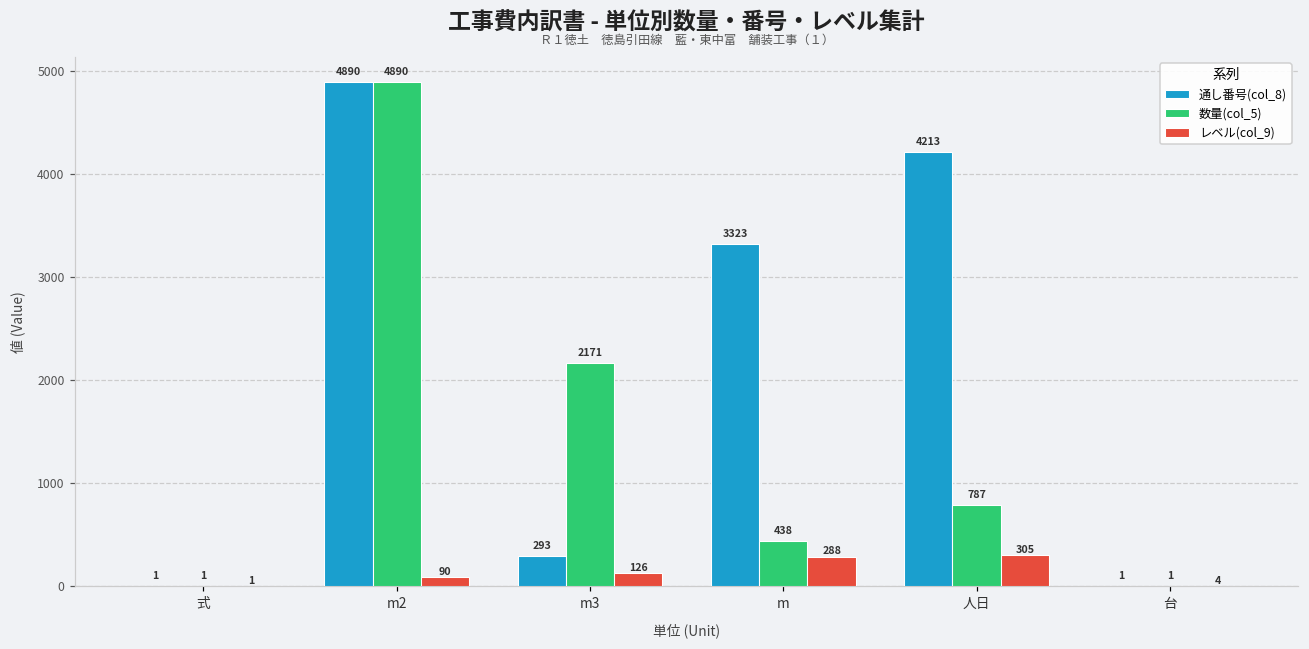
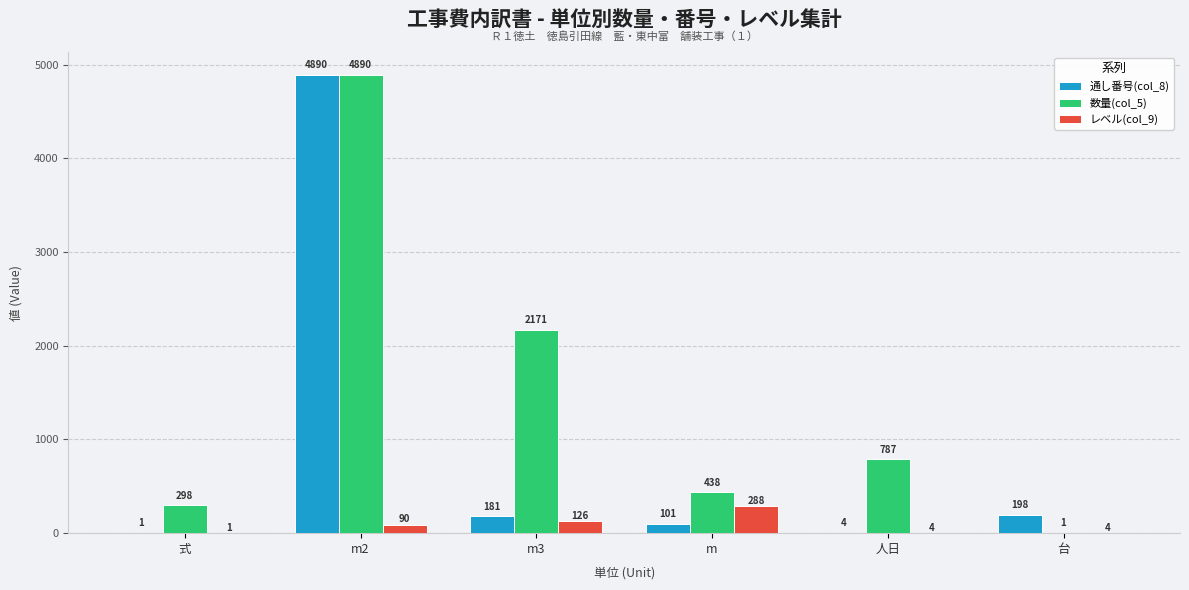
数量(col_5), 式: 1 -> 298
通し番号(col_8), m3: 293 -> 181
通し番号(col_8), m: 3323 -> 101
通し番号(col_8), 人日: 4213 -> 4
レベル(col_9), 人日: 305 -> 4
通し番号(col_8), 台: 1 -> 198
